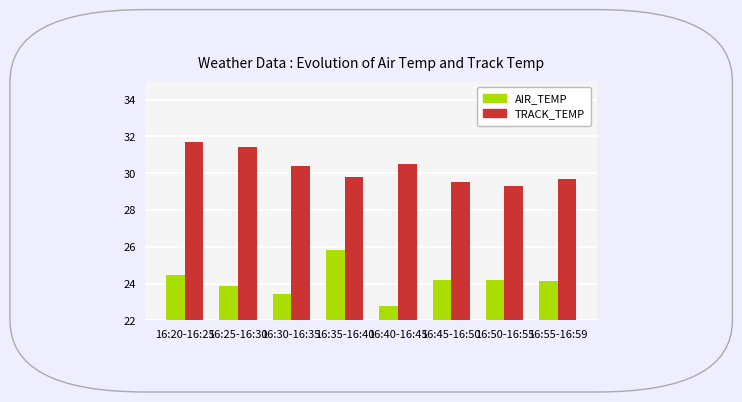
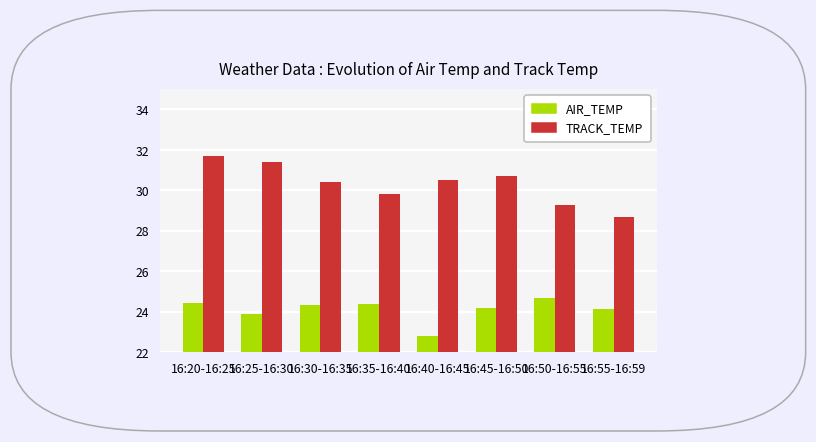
AIR_TEMP, 16:30-16:35: 23.4 -> 24.3
AIR_TEMP, 16:35-16:40: 25.8 -> 24.4
TRACK_TEMP, 16:45-16:50: 29.5 -> 30.7
AIR_TEMP, 16:50-16:55: 24.2 -> 24.7
TRACK_TEMP, 16:55-16:59: 29.7 -> 28.7
